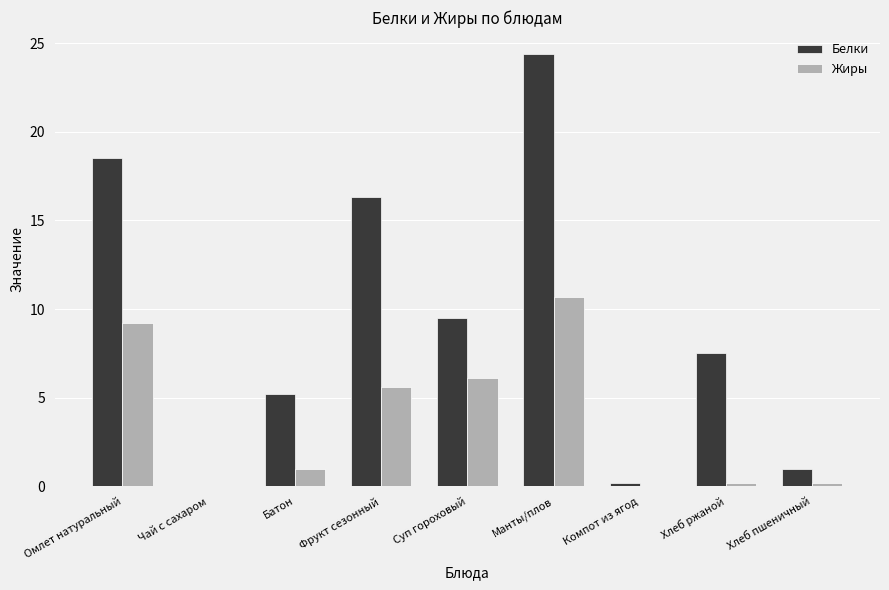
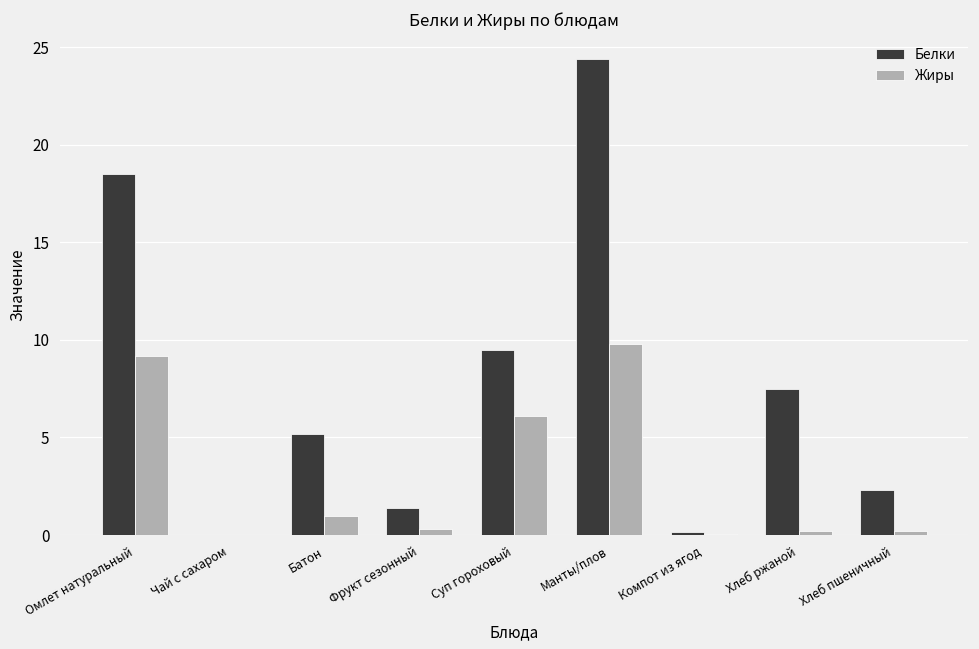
Белки, Фрукт сезонный: 16.3 -> 1.4
Жиры, Фрукт сезонный: 5.6 -> 0.3
Жиры, Манты/плов: 10.7 -> 9.8
Белки, Хлеб пшеничный: 1.0 -> 2.3
